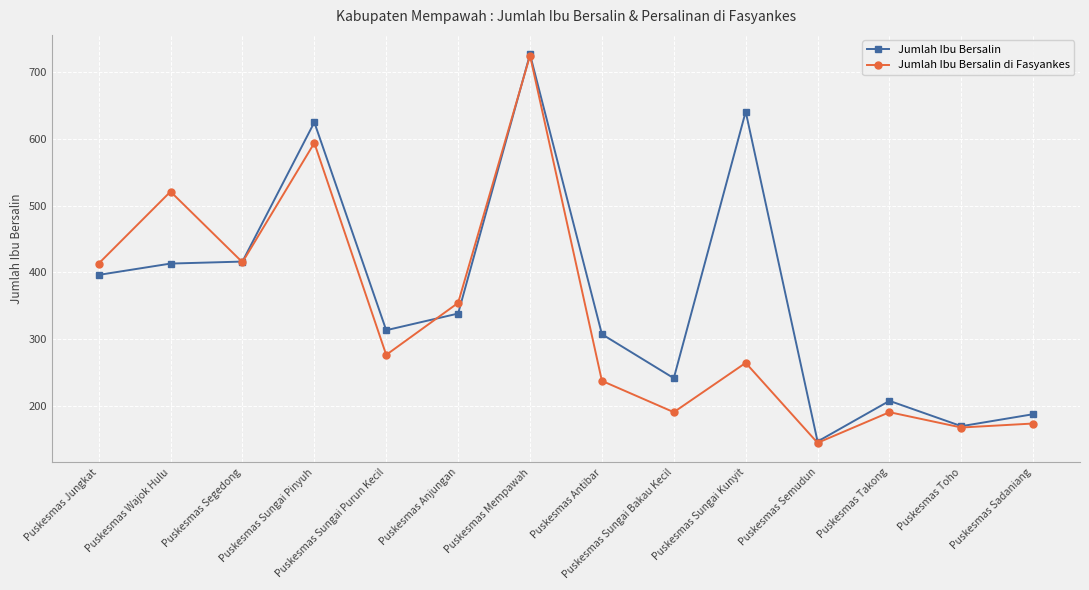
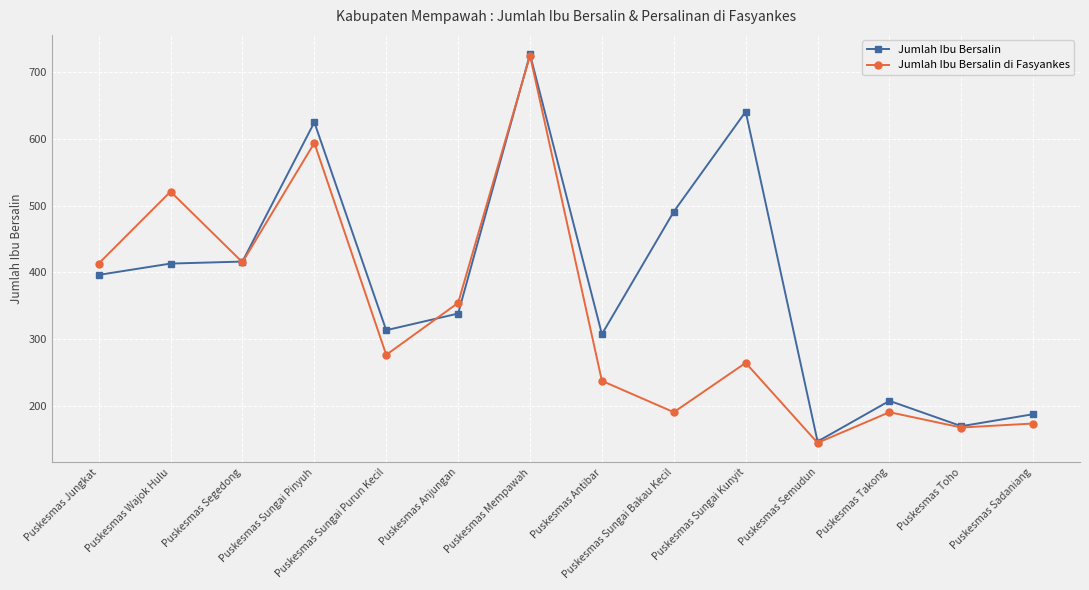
Jumlah Ibu Bersalin, Puskesmas Sungai Bakau Kecil: 240 -> 490
